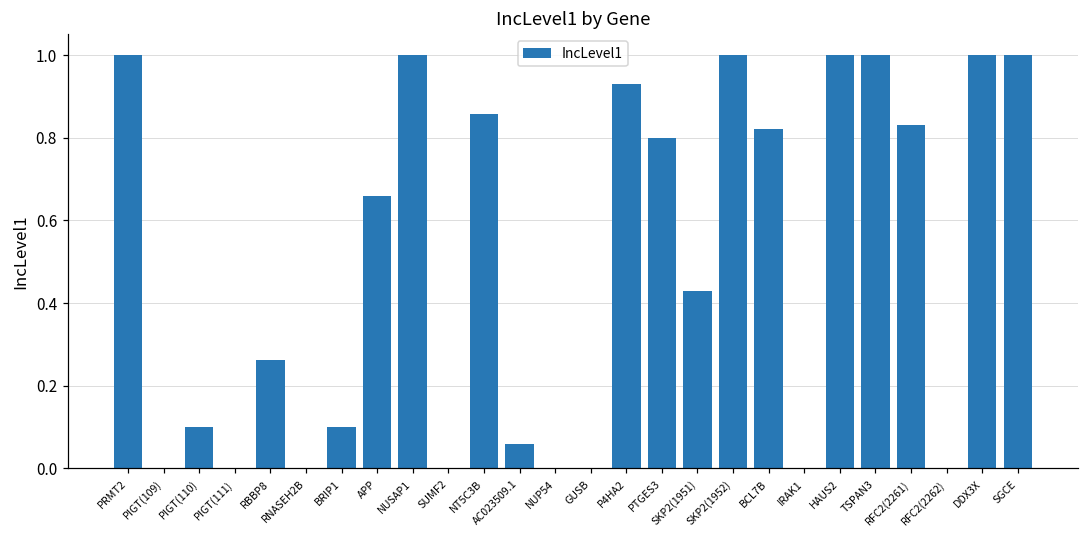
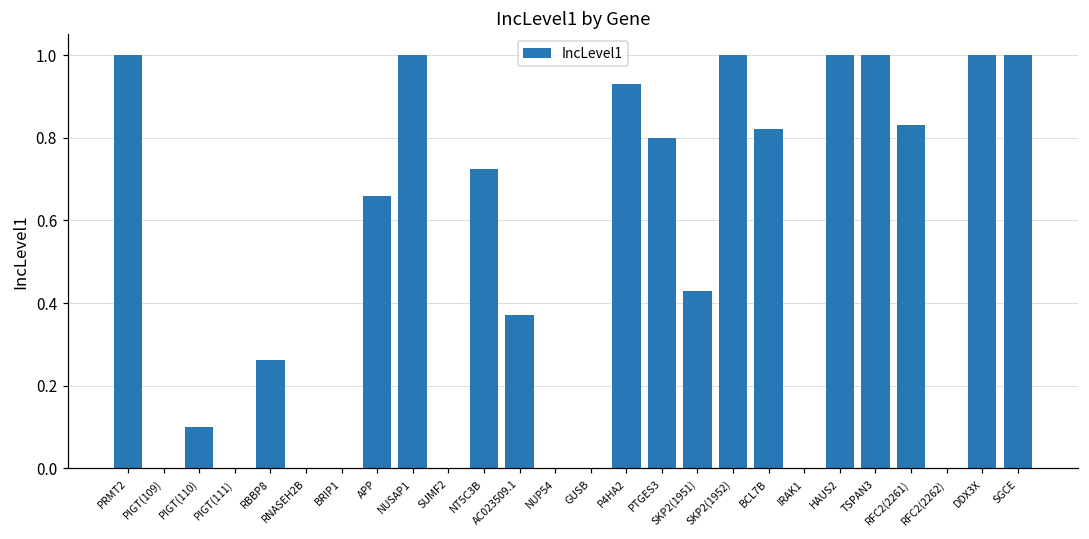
BRIP1: 0.1 -> 0.0
NT5C3B: 0.86 -> 0.72
AC023509.1: 0.06 -> 0.37
